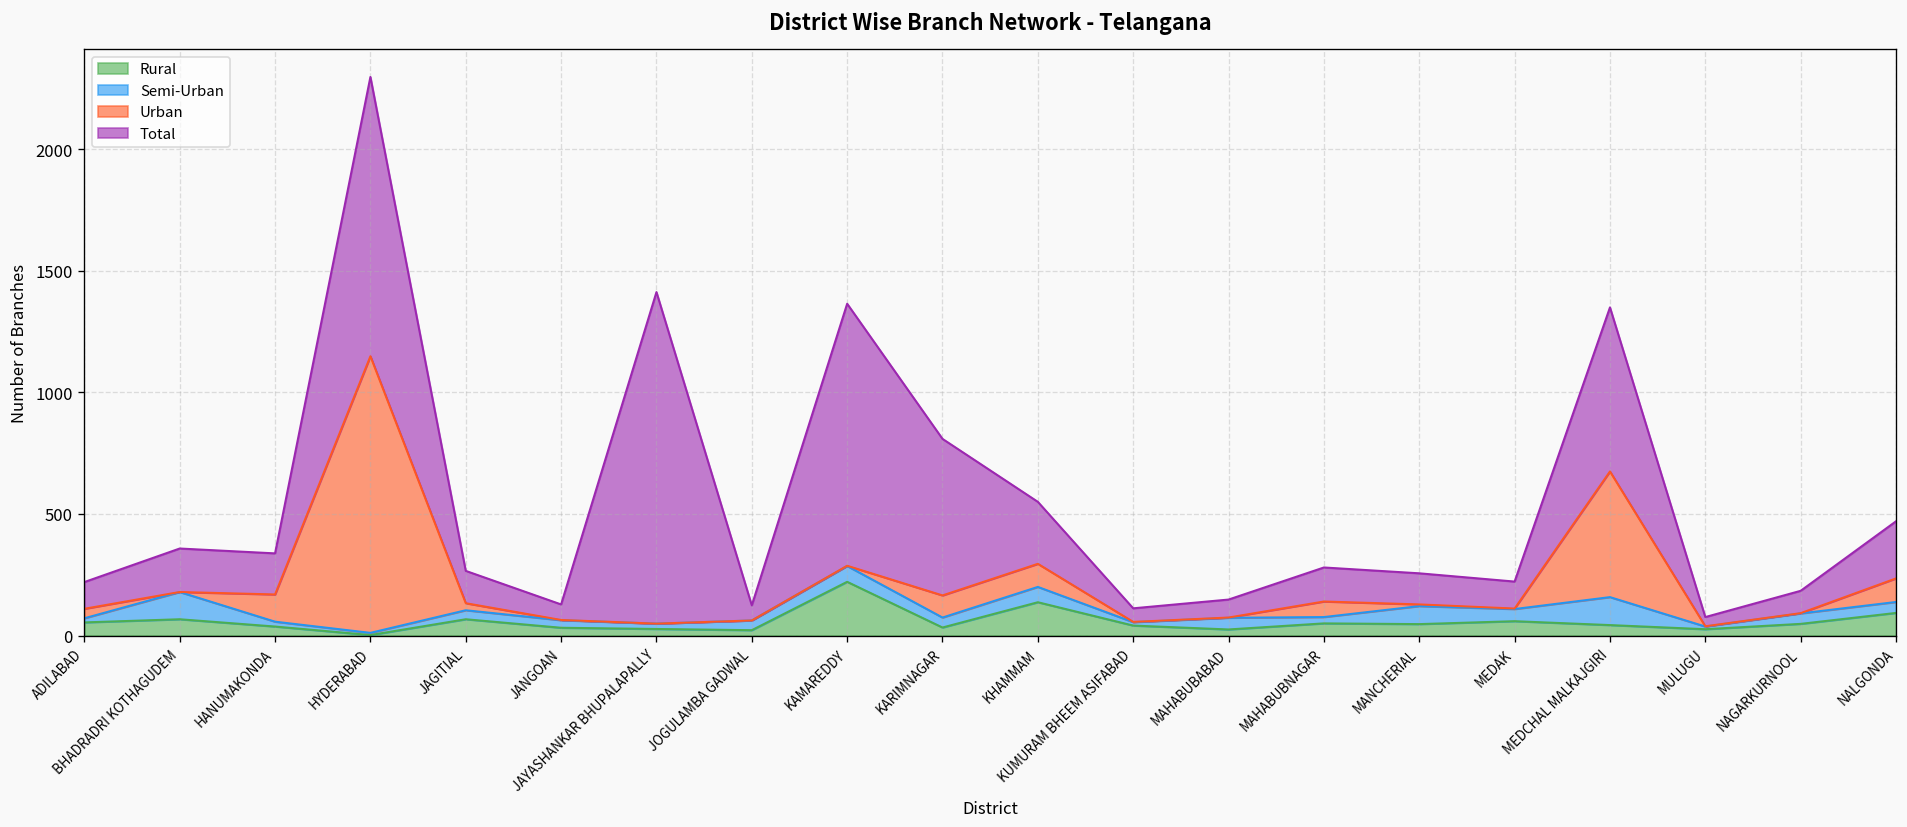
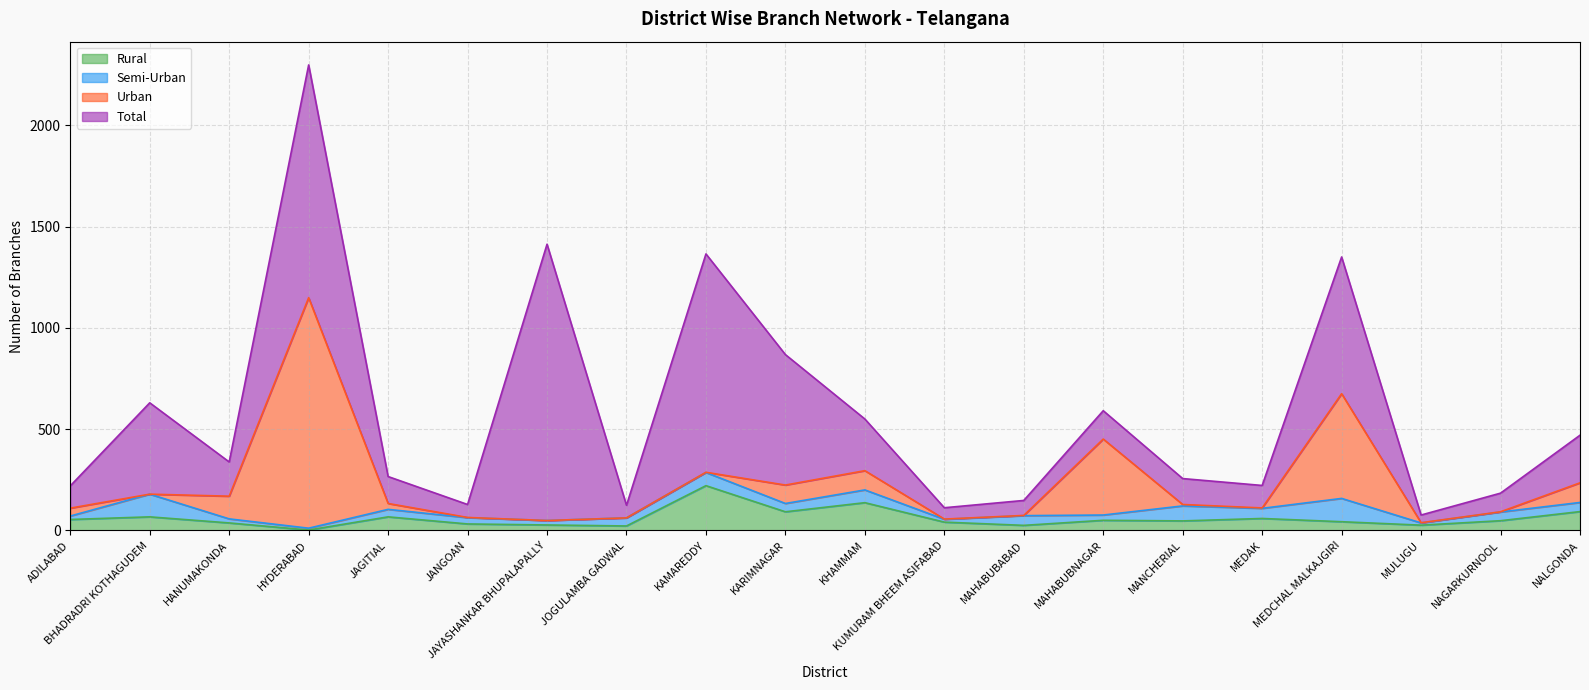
Total, BHADRADRI KOTHAGUDEM: 180 -> 450
Rural, KARIMNAGAR: 30 -> 90
Urban, MAHABUBNAGAR: 60 -> 380
